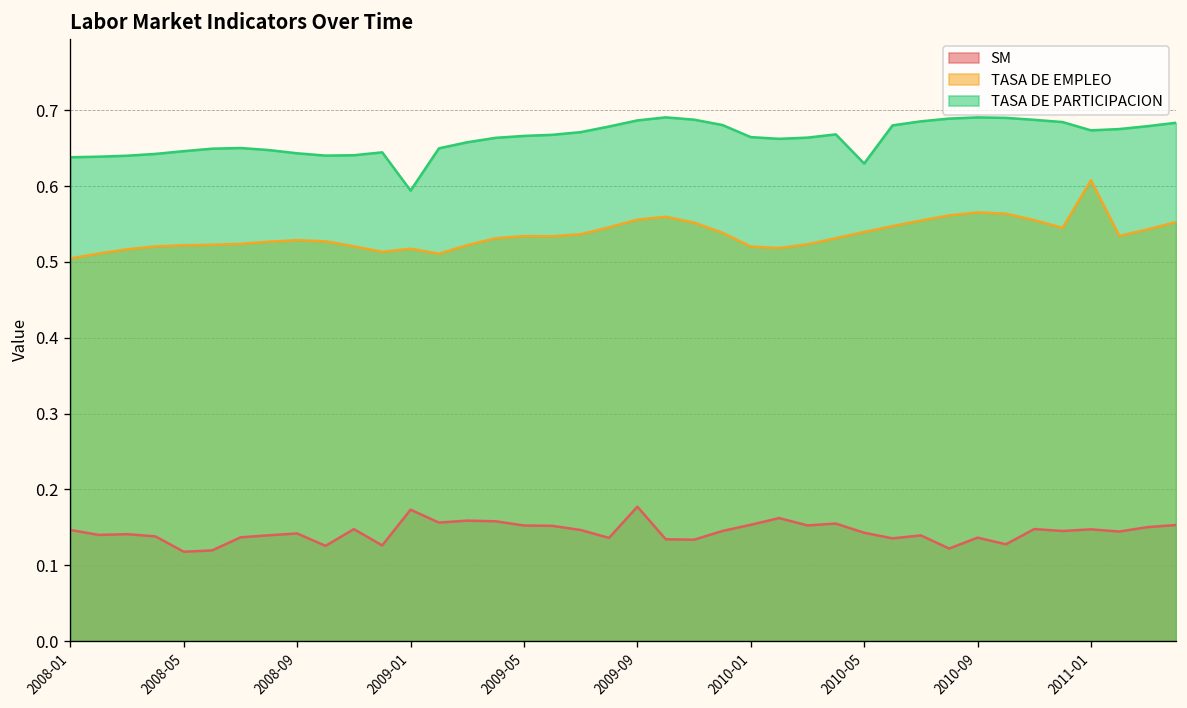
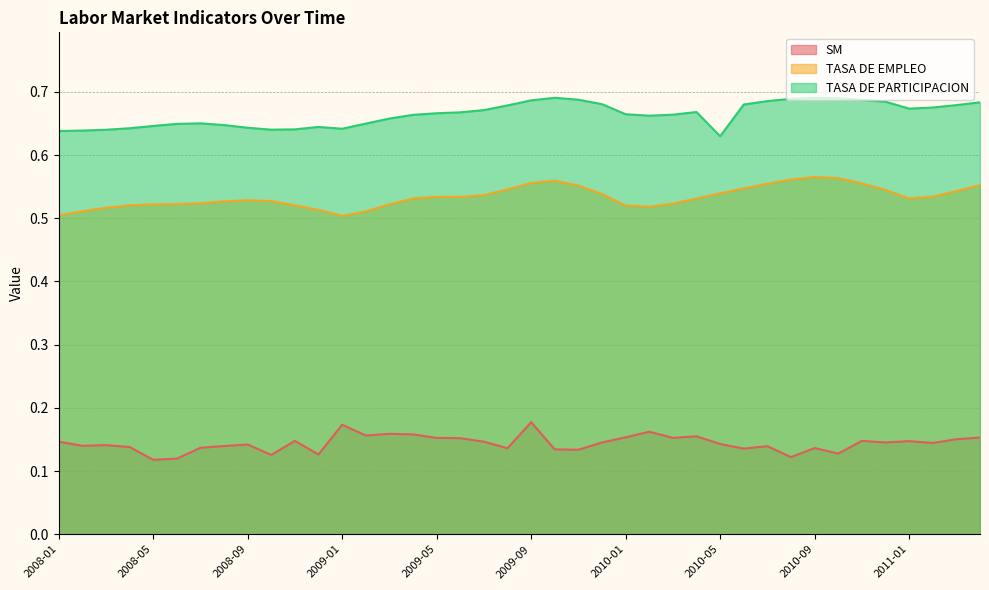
TASA DE EMPLEO, 2009-01: 0.52 -> 0.50
TASA DE PARTICIPACION, 2009-01: 0.59 -> 0.64
TASA DE EMPLEO, 2011-01: 0.61 -> 0.53
